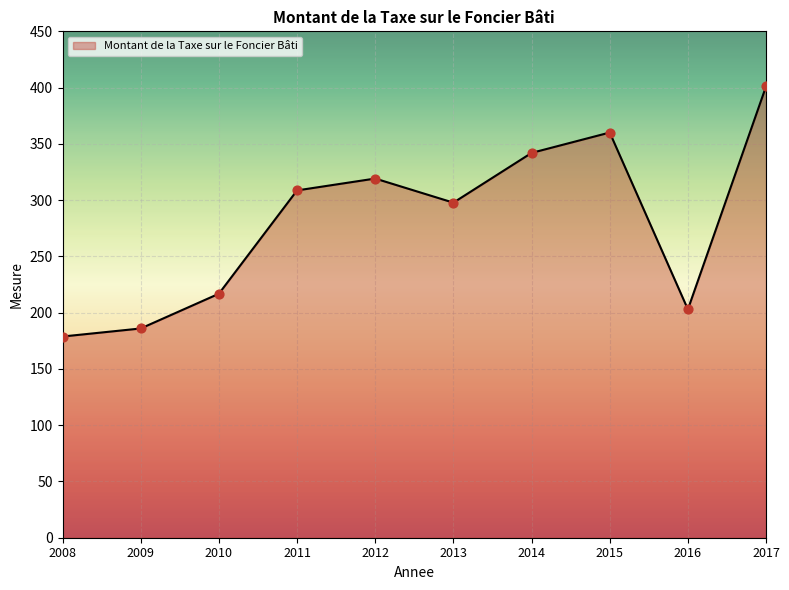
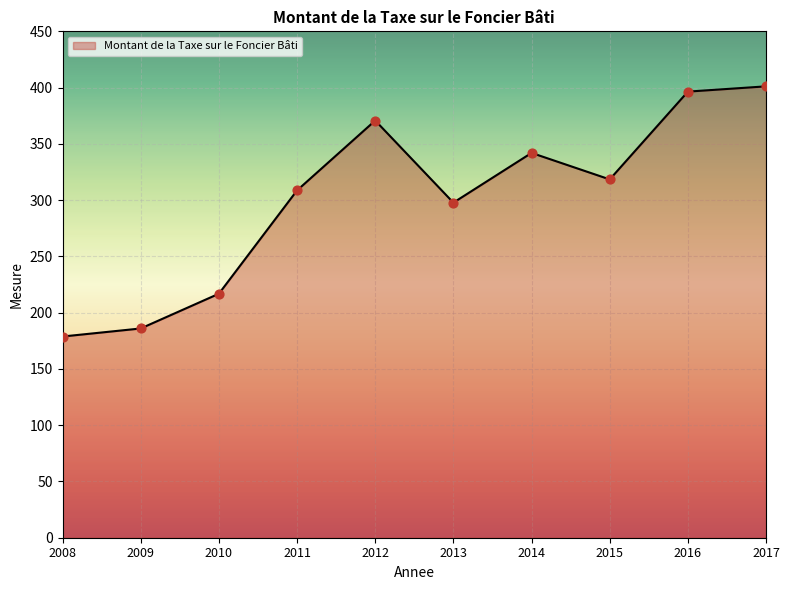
2012: 319 -> 371
2015: 360 -> 318
2016: 203 -> 396
